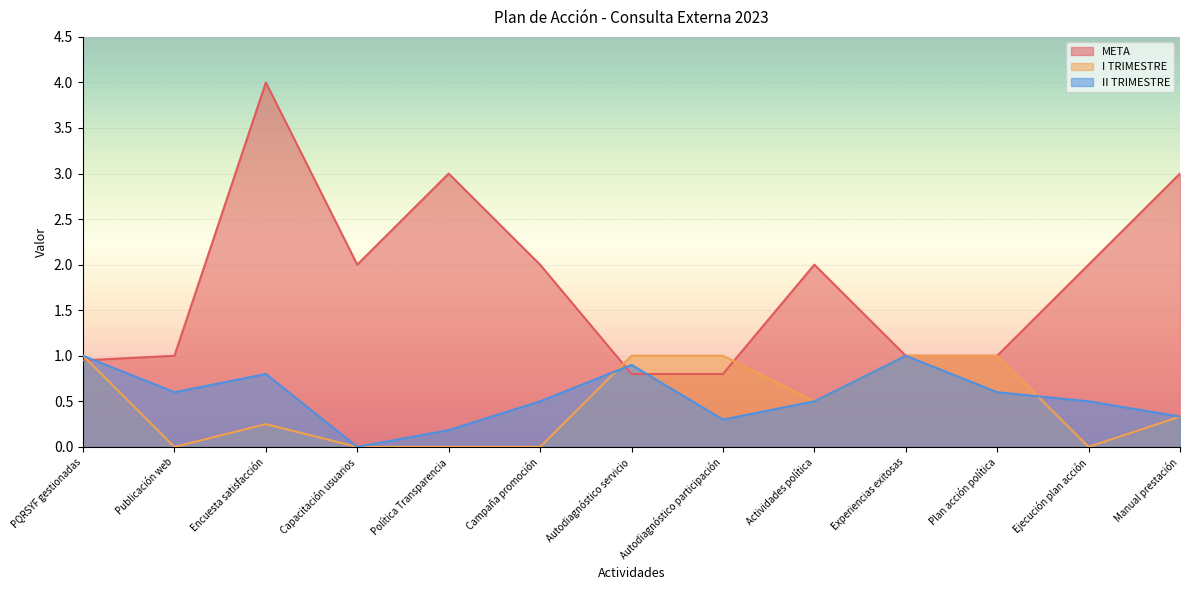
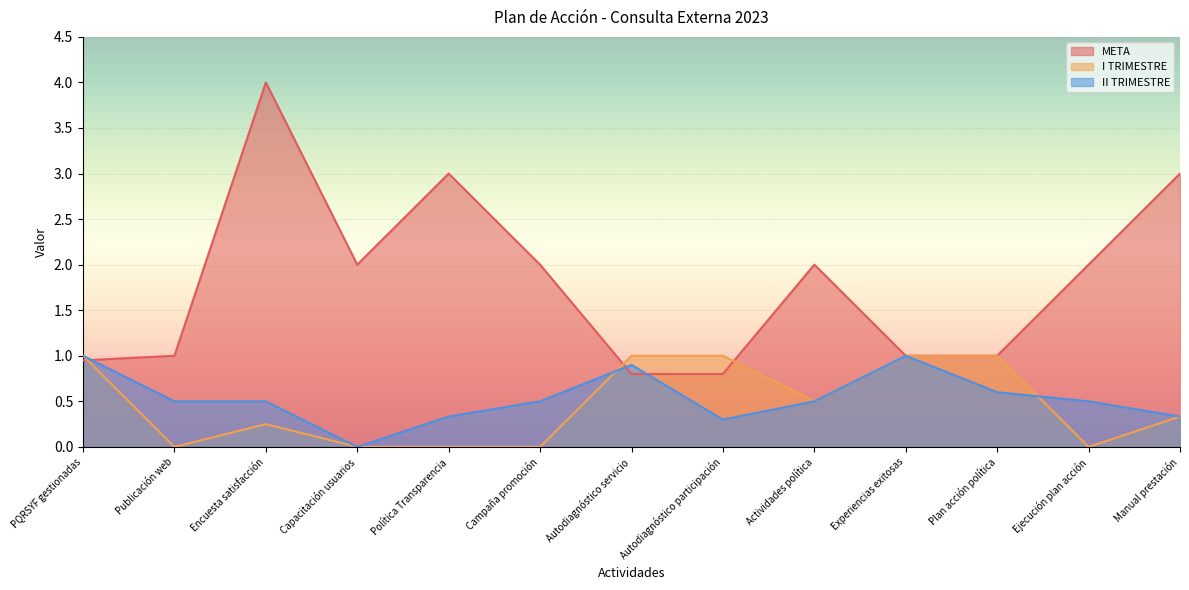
II TRIMESTRE, Publicación web: 0.6 -> 0.5
II TRIMESTRE, Encuesta satisfacción: 0.8 -> 0.5
II TRIMESTRE, Política Transparencia: 0.2 -> 0.3
